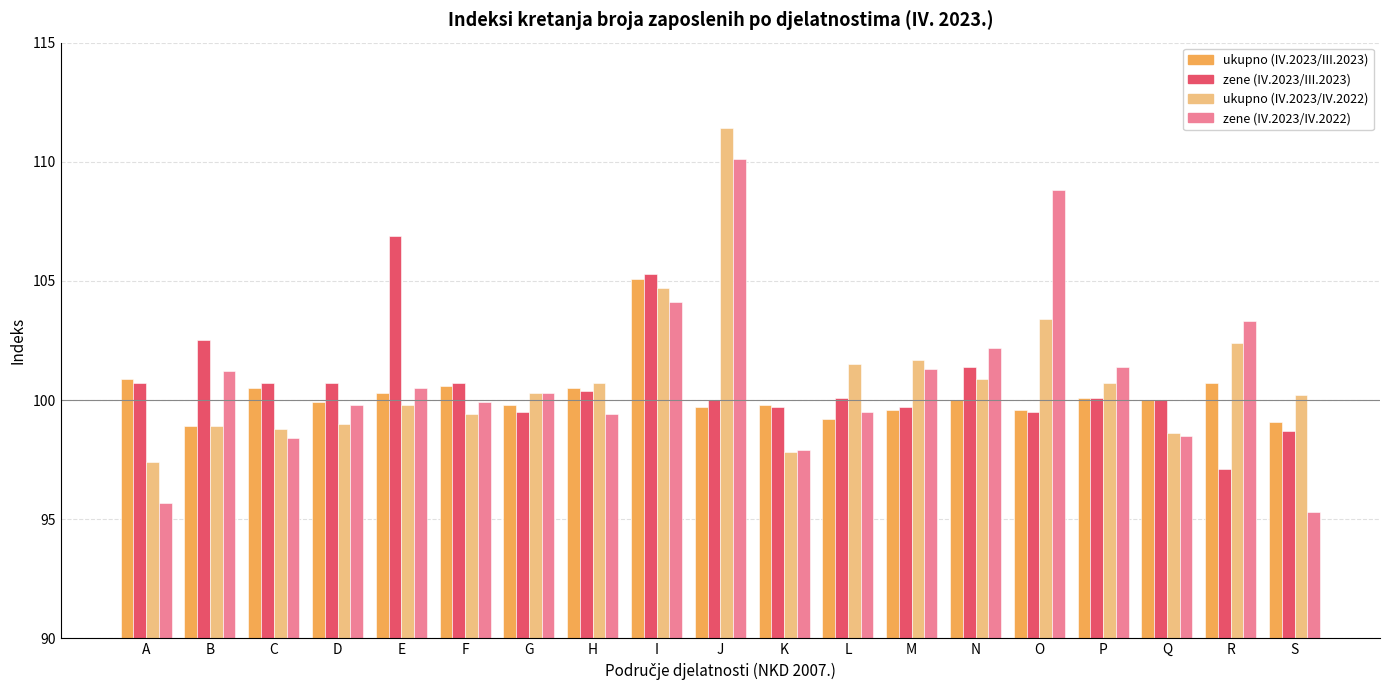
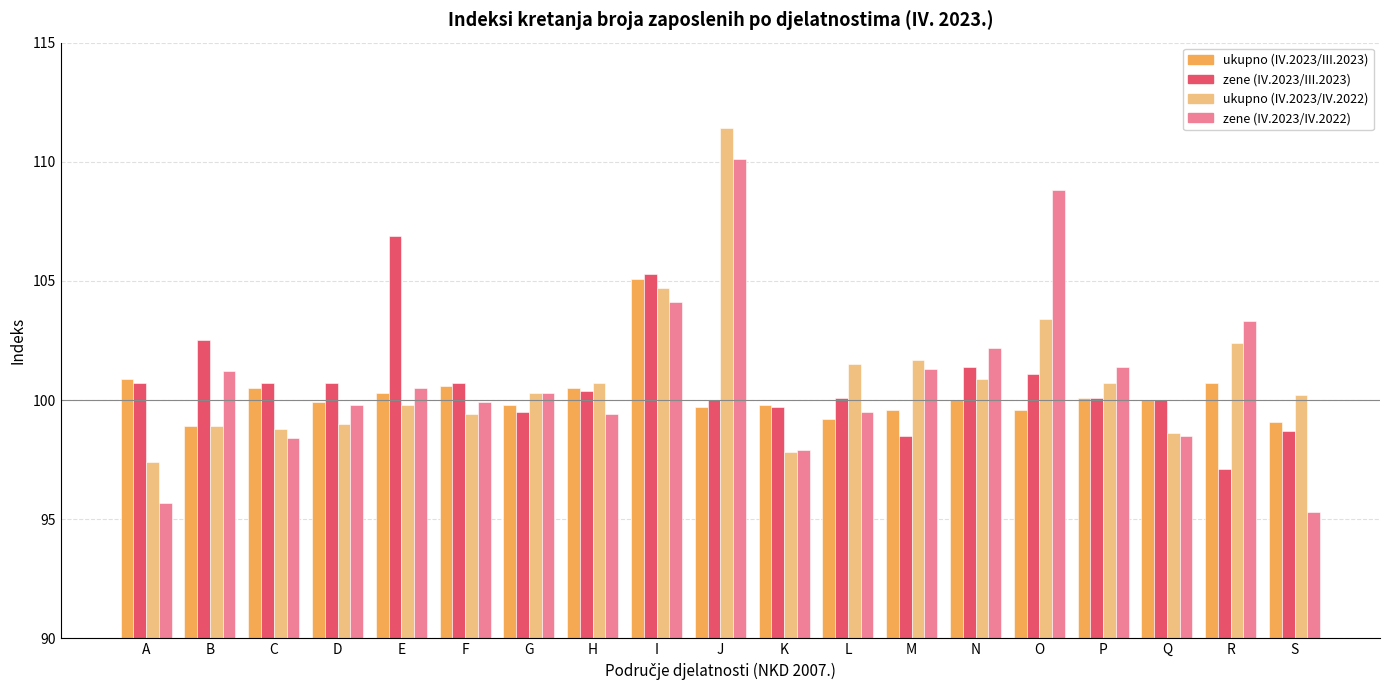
zene (IV.2023/III.2023), M: 99.7 -> 98.5
zene (IV.2023/III.2023), O: 99.5 -> 101.1
